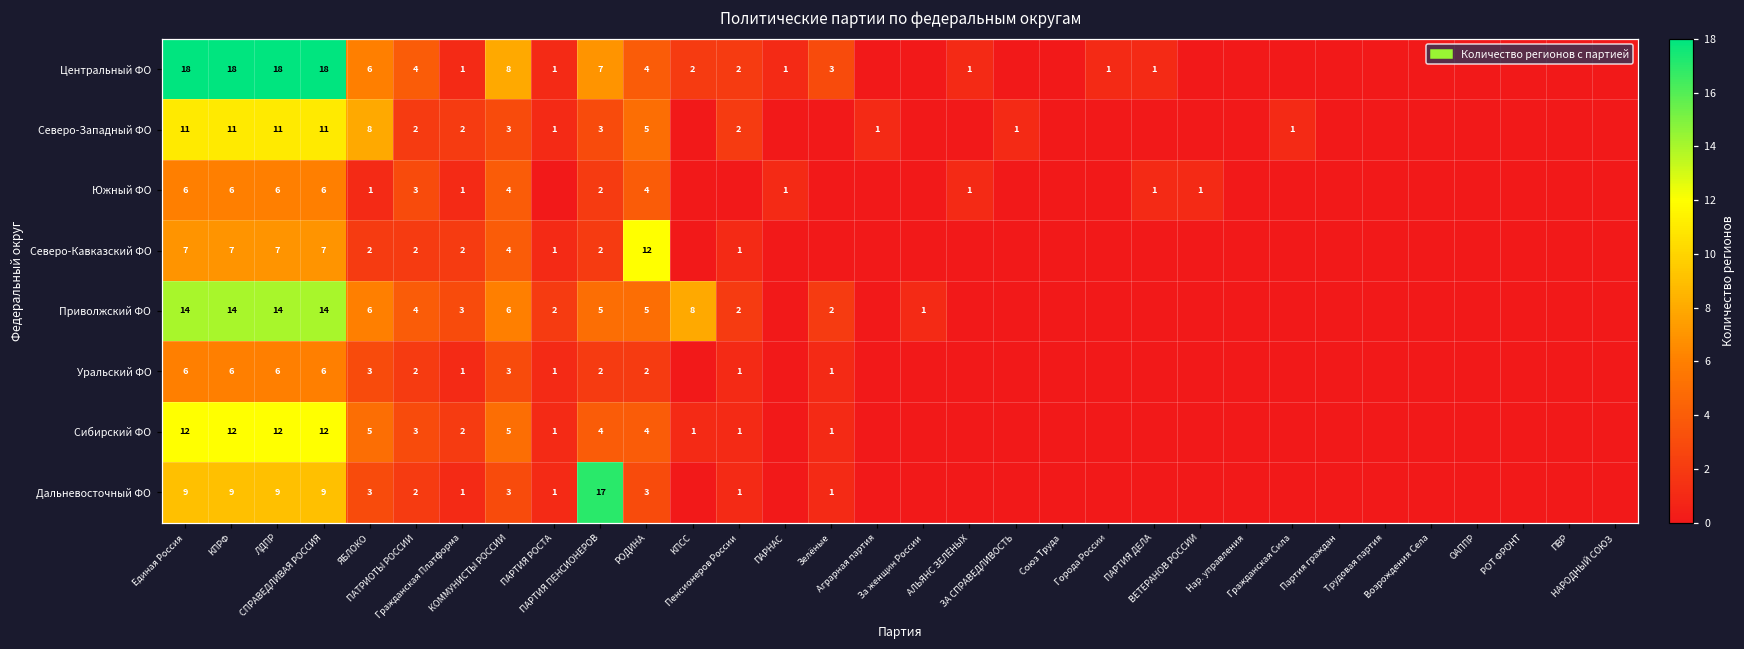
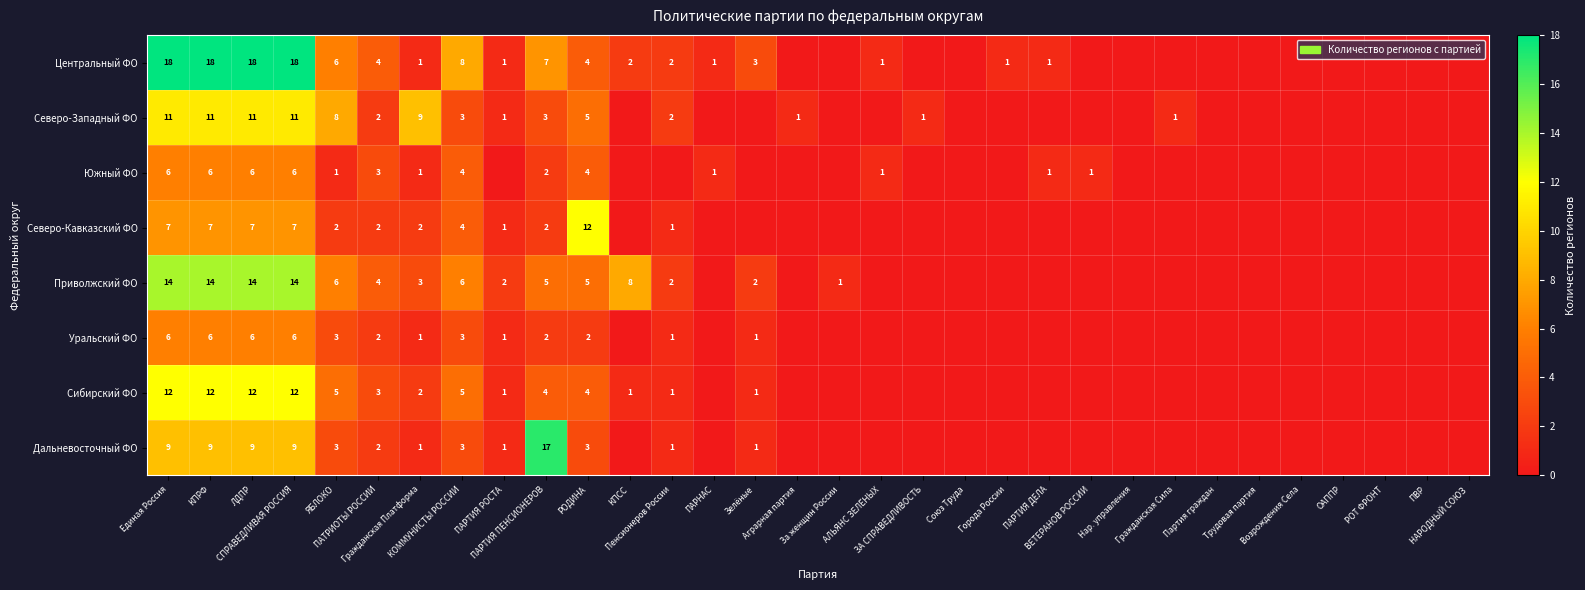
Северо-Западный ФО, Гражданская Платформа: 2 -> 9
